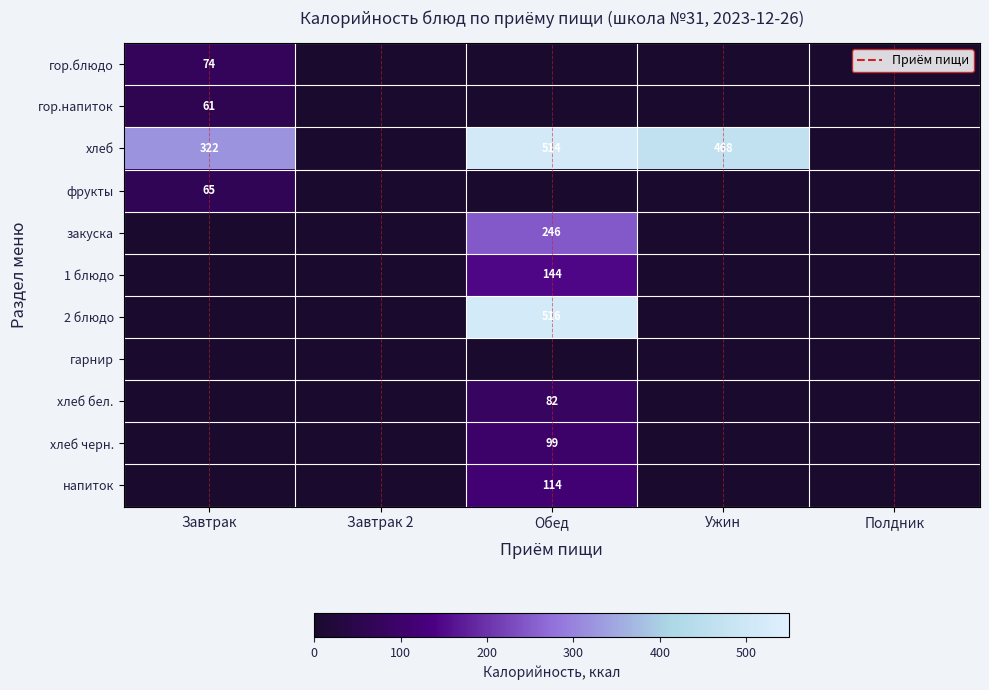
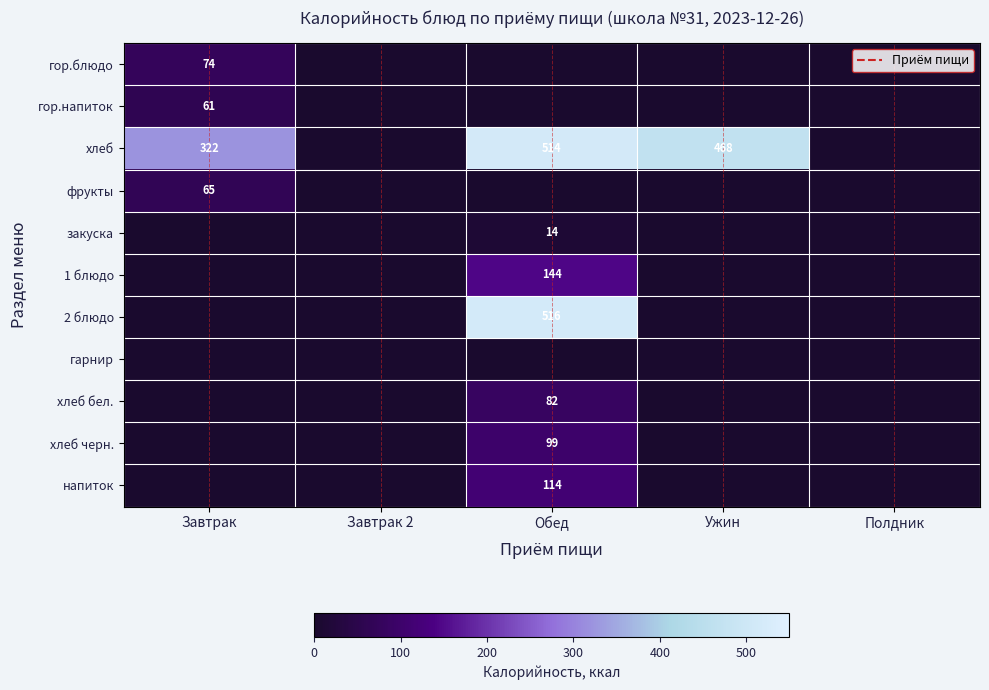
закуска, Обед: 246 -> 14
